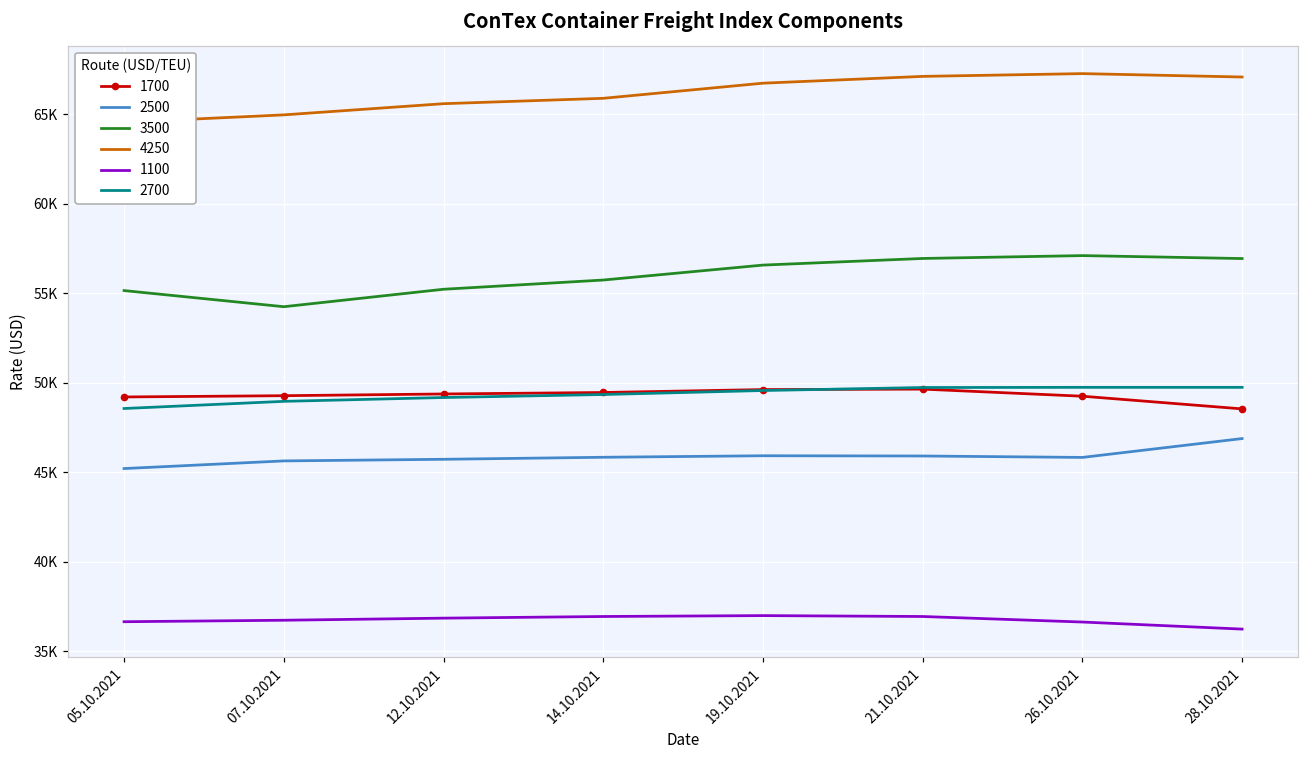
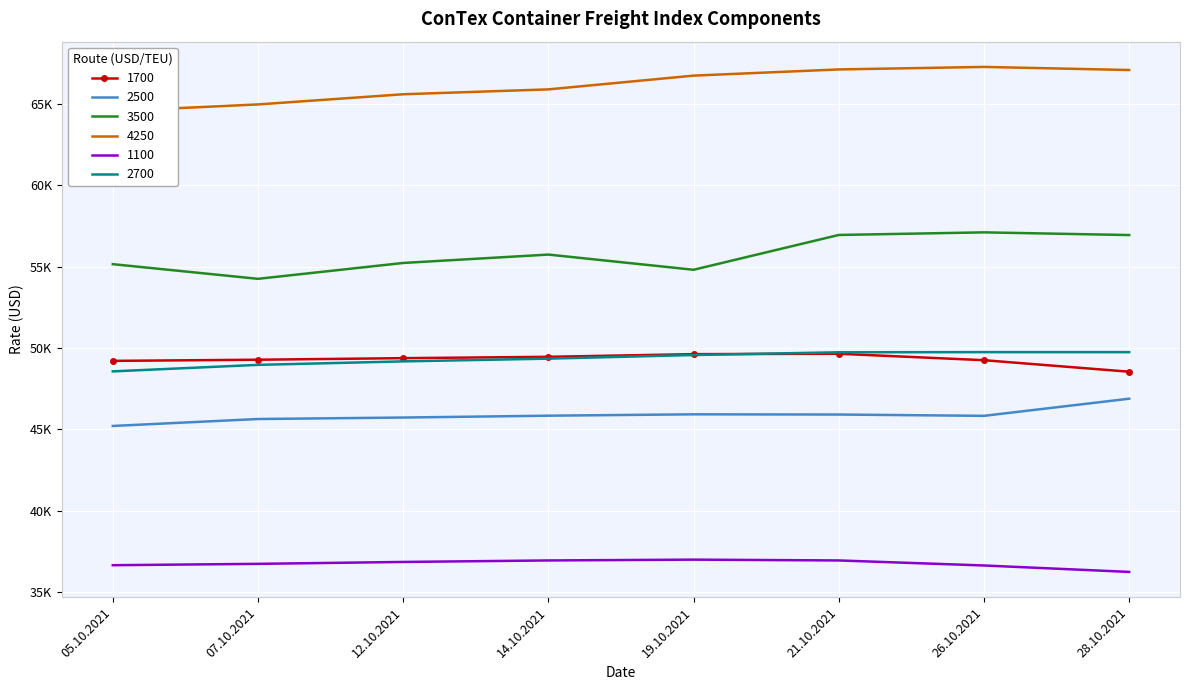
3500, 19.10.2021: 56600 -> 54800
